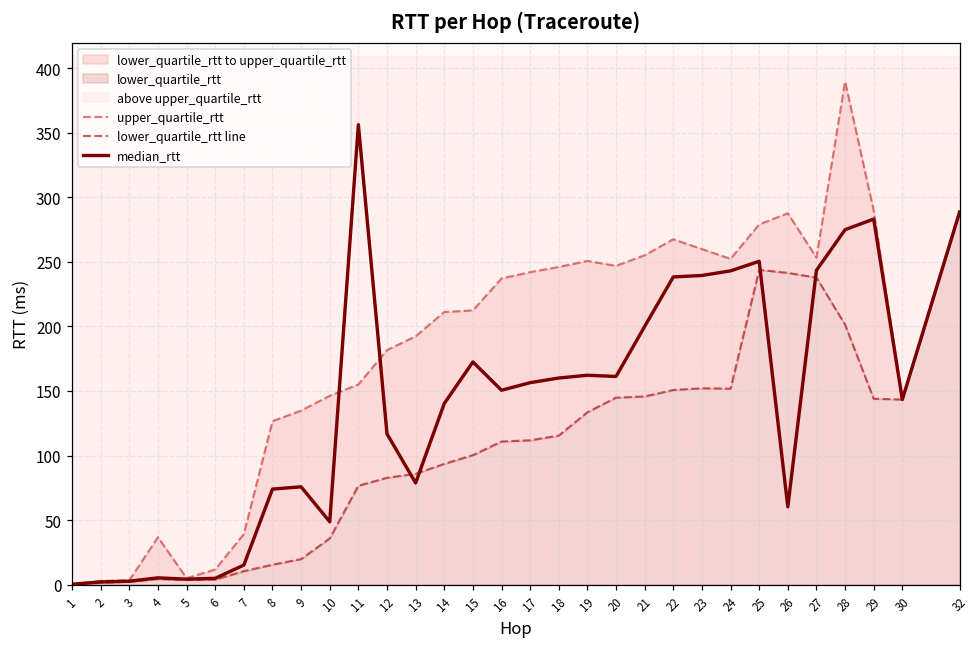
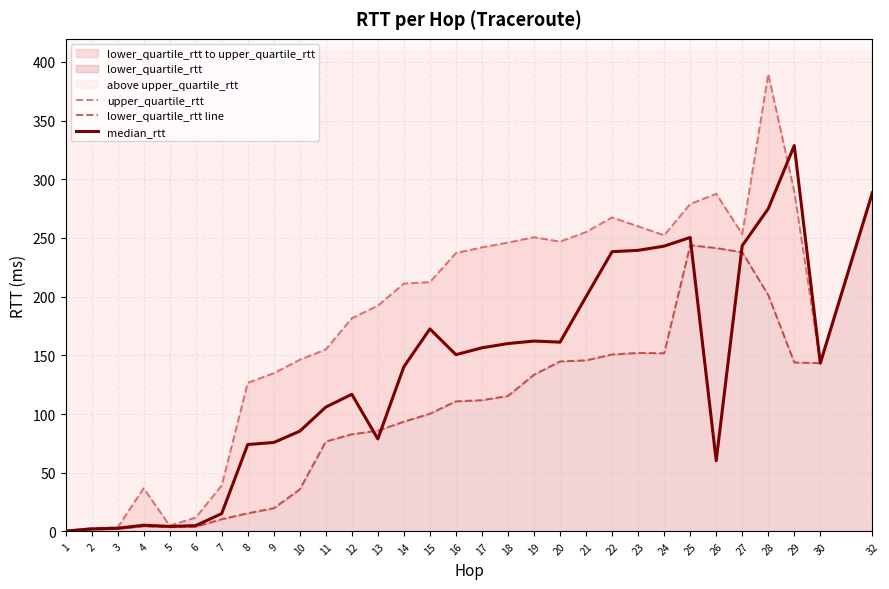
median_rtt, 10: 49 -> 85
median_rtt, 11: 356 -> 106
median_rtt, 29: 283 -> 329
